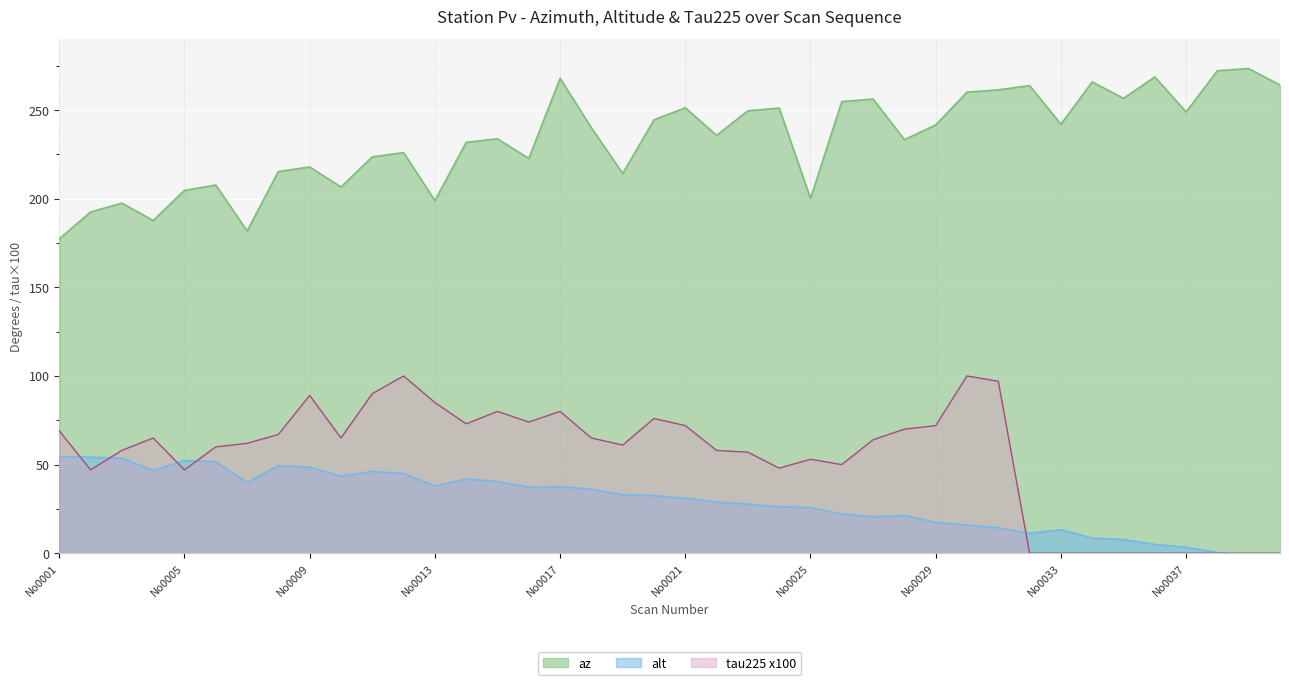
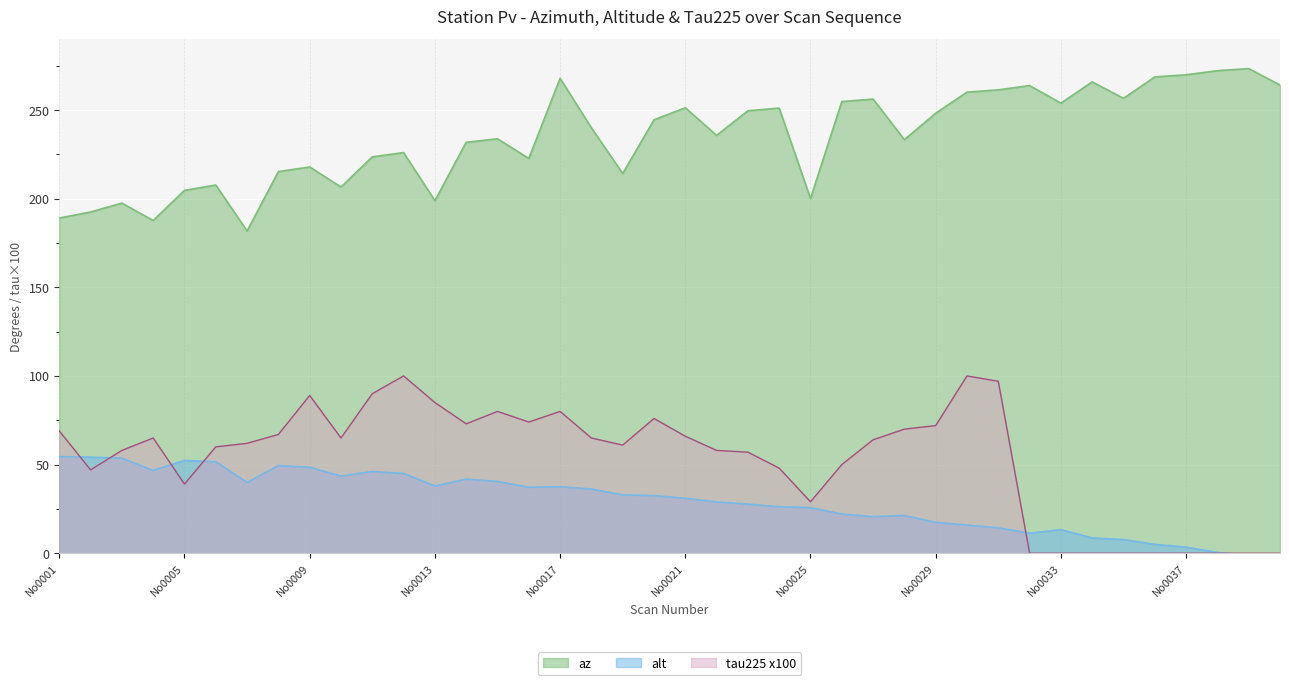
az, No0001: 177 -> 189
tau225 x100, No0005: 47 -> 39
tau225 x100, No0021: 72 -> 66
tau225 x100, No0025: 53 -> 29
az, No0029: 242 -> 248
az, No0033: 242 -> 254
az, No0037: 249 -> 270
